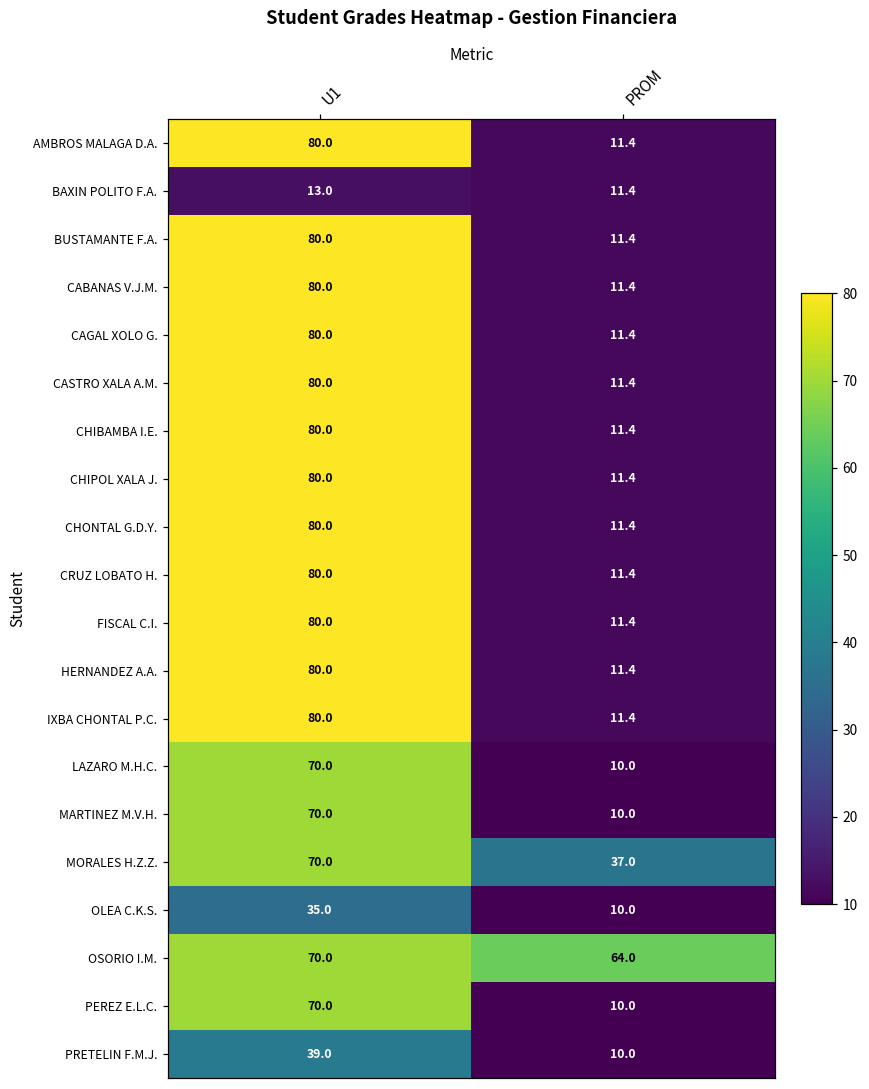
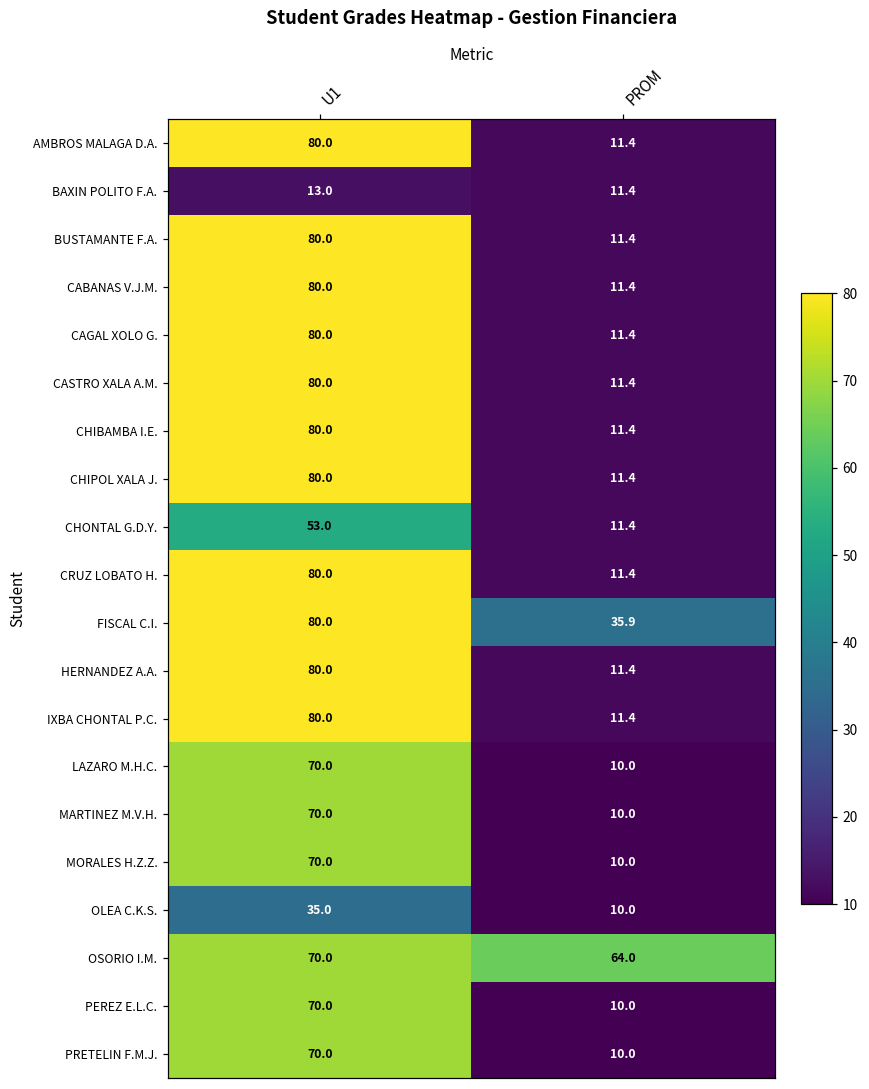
CHONTAL G.D.Y., U1: 80.0 -> 53.0
FISCAL C.I., PROM: 11.4 -> 35.9
MORALES H.Z.Z., PROM: 37.0 -> 10.0
PRETELIN F.M.J., U1: 39.0 -> 70.0
